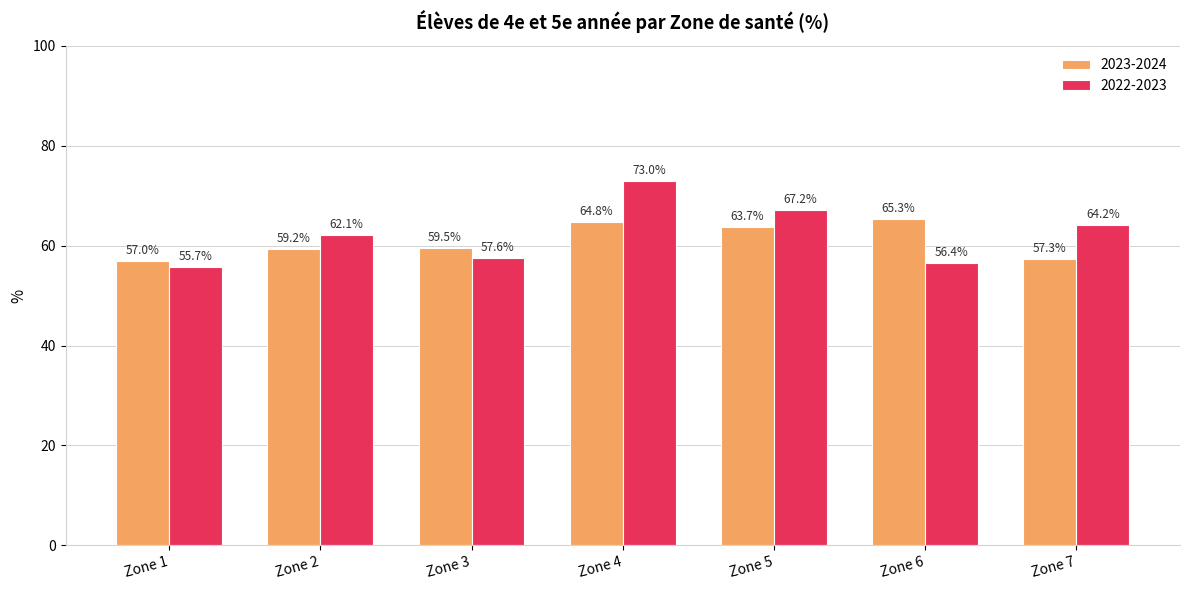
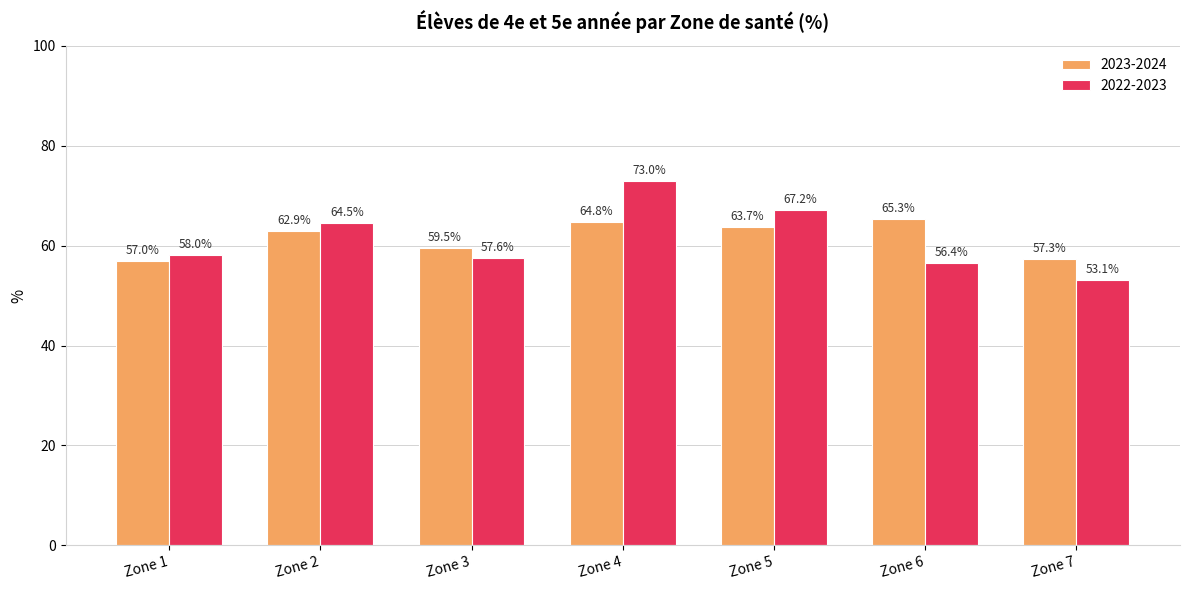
2022-2023, Zone 1: 55.7% -> 58.0%
2023-2024, Zone 2: 59.2% -> 62.9%
2022-2023, Zone 2: 62.1% -> 64.5%
2022-2023, Zone 7: 64.2% -> 53.1%
